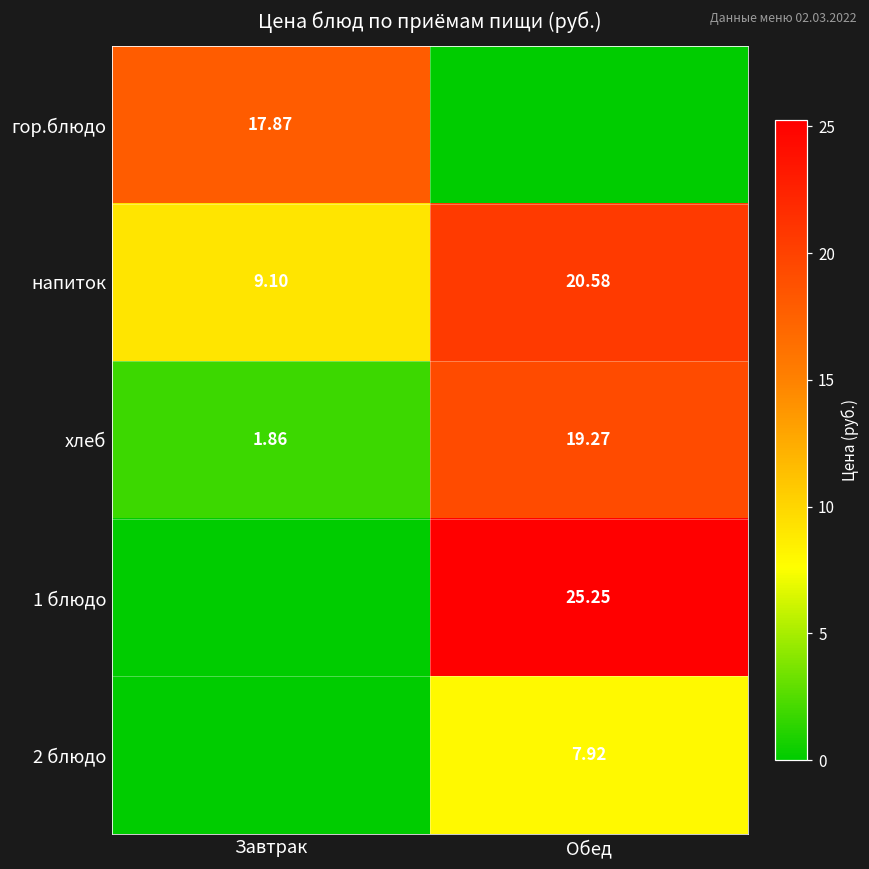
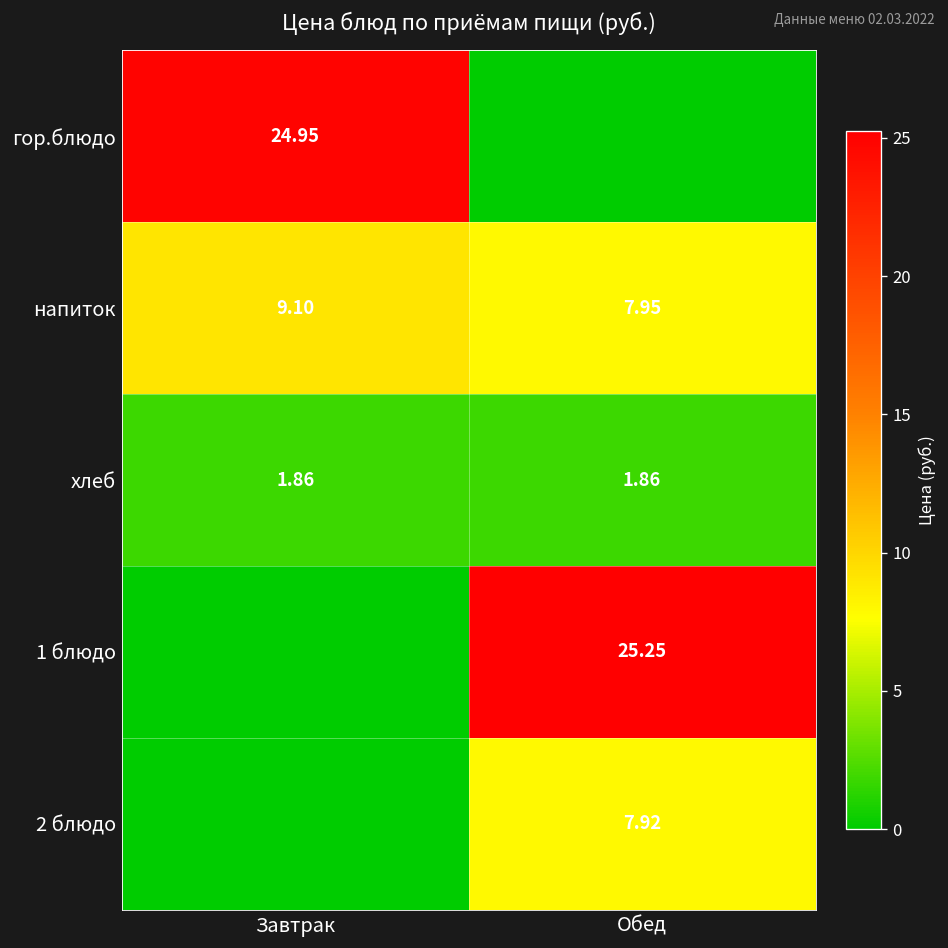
гор.блюдо, Завтрак: 17.87 -> 24.95
напиток, Обед: 20.58 -> 7.95
хлеб, Обед: 19.27 -> 1.86
